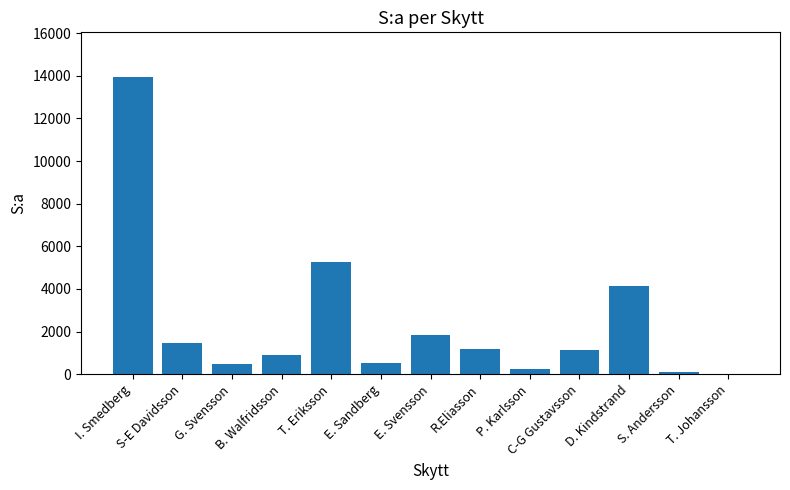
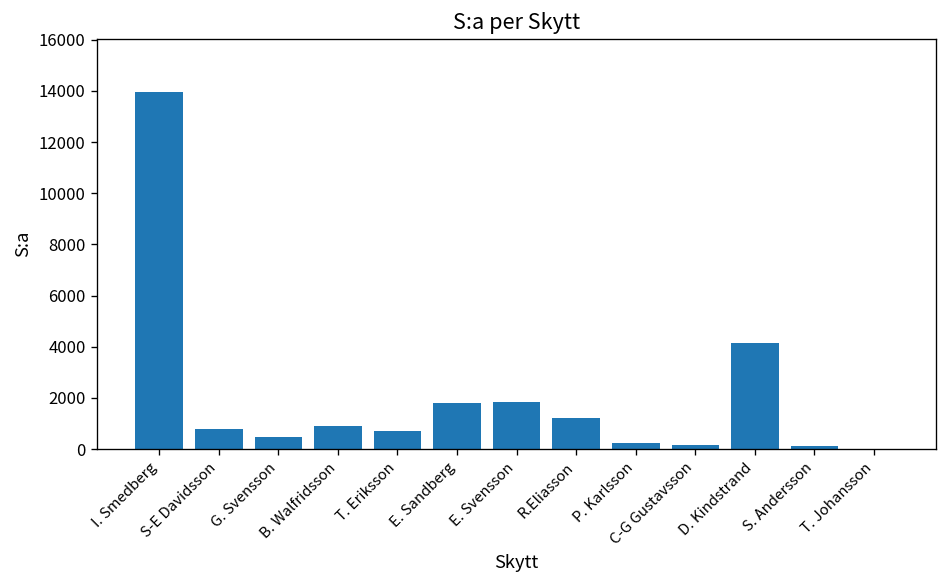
S-E Davidsson: 1500 -> 800
T. Eriksson: 5300 -> 700
E. Sandberg: 500 -> 1800
C-G Gustavsson: 1200 -> 200
